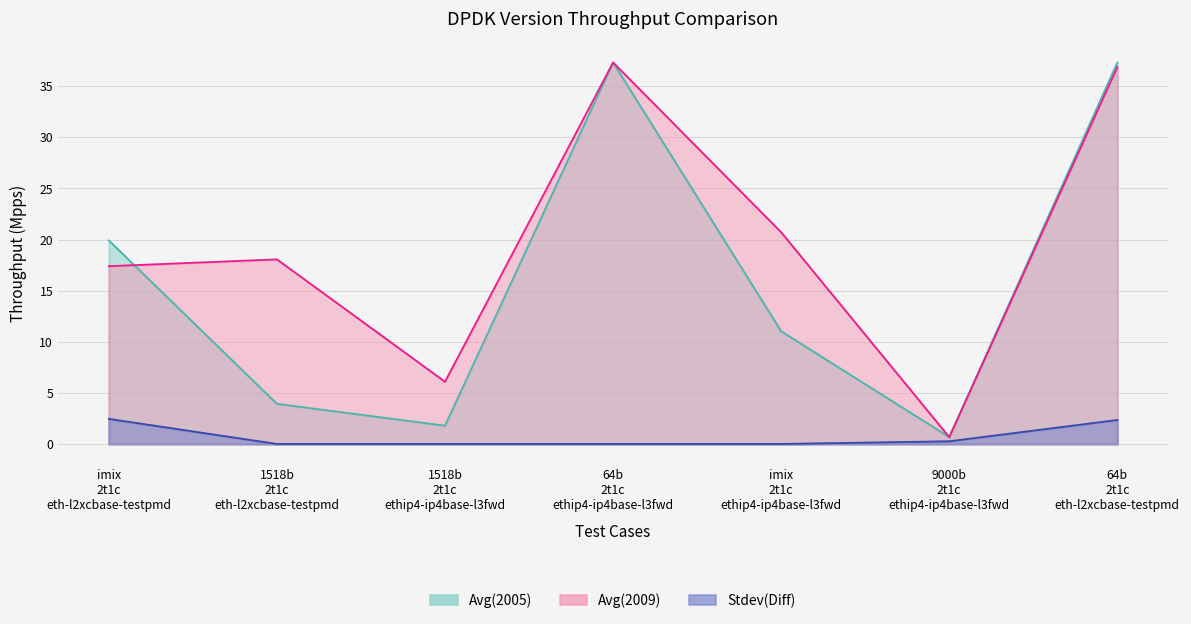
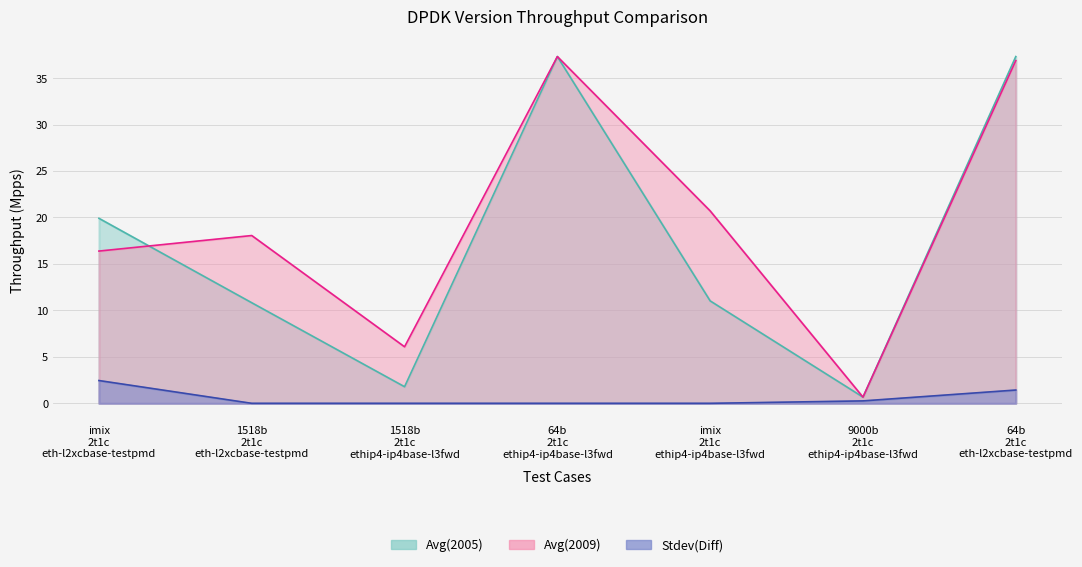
Avg(2009), imix 2t1c eth-l2xcbase-testpmd: 17 -> 16
Avg(2005), 1518b 2t1c eth-l2xcbase-testpmd: 4 -> 11
Stdev(Diff), 64b 2t1c eth-l2xcbase-testpmd: 2 -> 1
